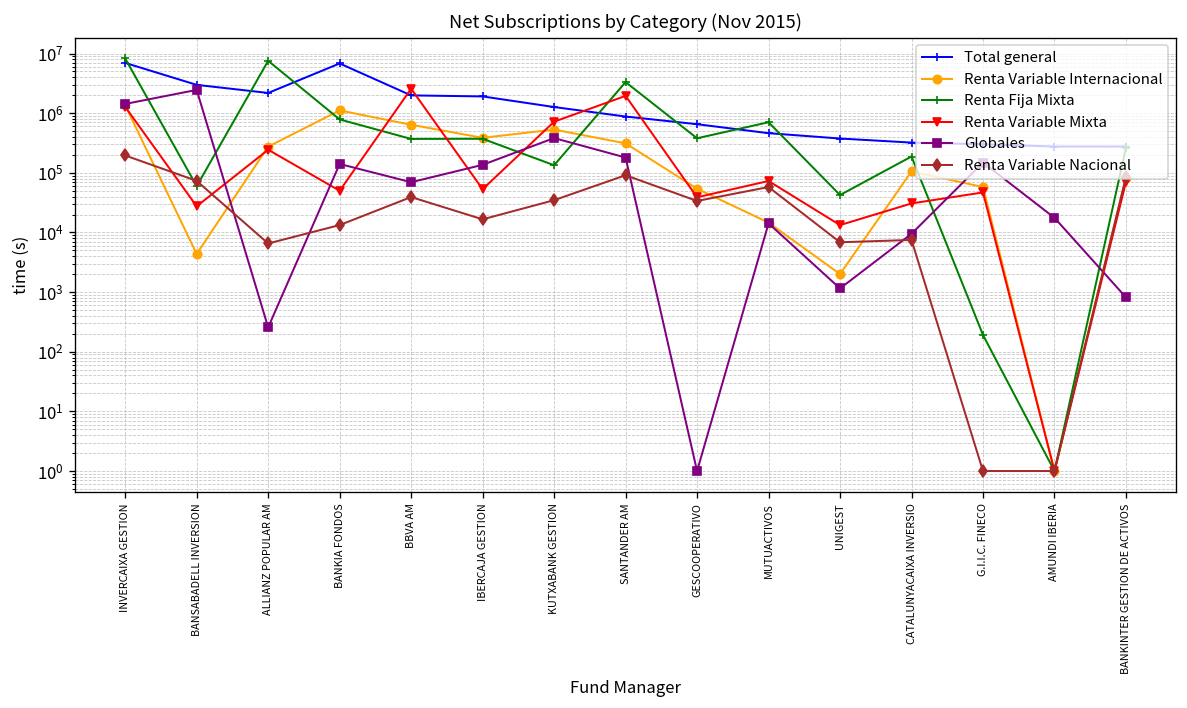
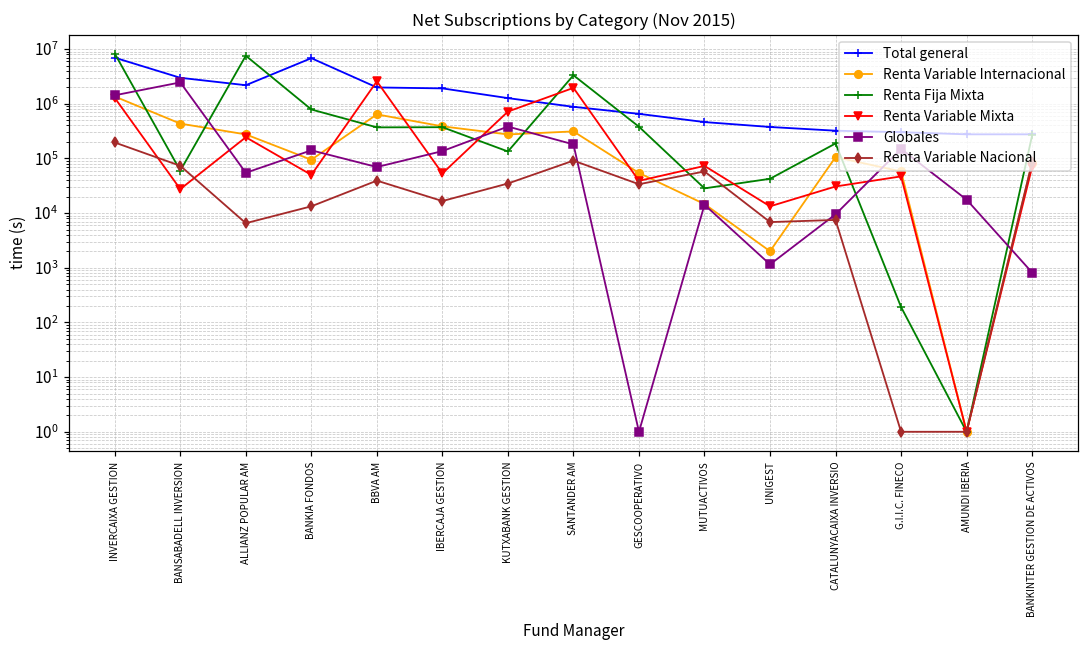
Renta Variable Internacional, BANSABADELL INVERSION: 4000 -> 400000
Globales, ALLIANZ POPULAR AM: 300 -> 50000
Renta Variable Internacional, BANKIA FONDOS: 1100000 -> 90000
Renta Variable Internacional, KUTXABANK GESTION: 500000 -> 300000
Renta Fija Mixta, MUTUACTIVOS: 700000 -> 30000
